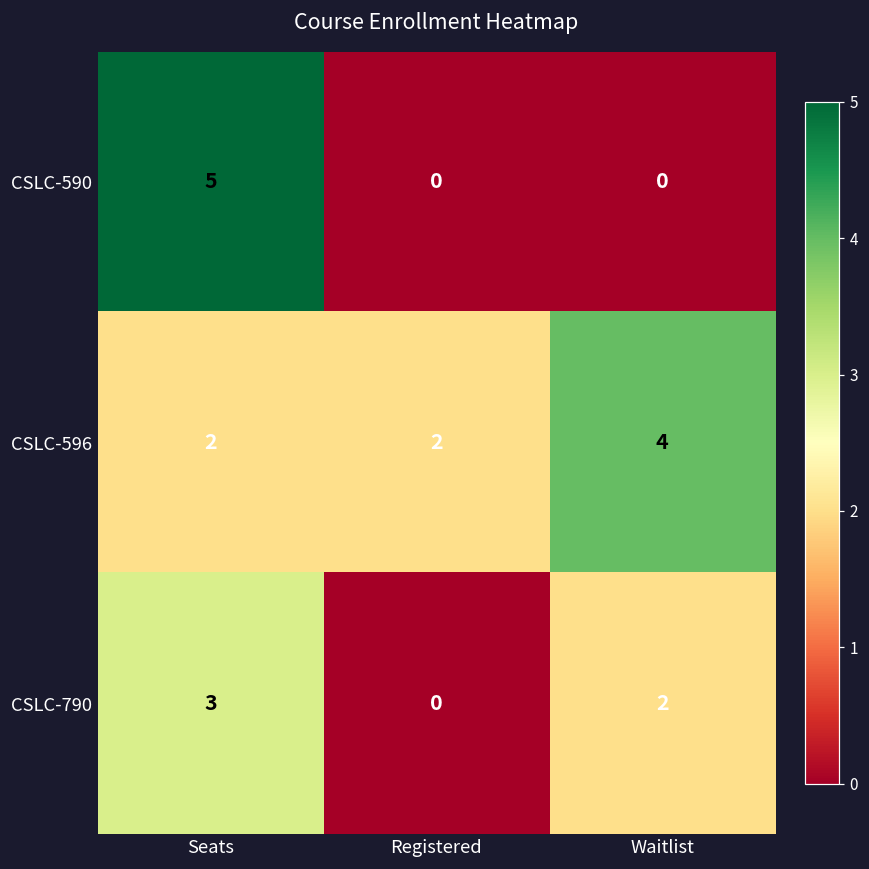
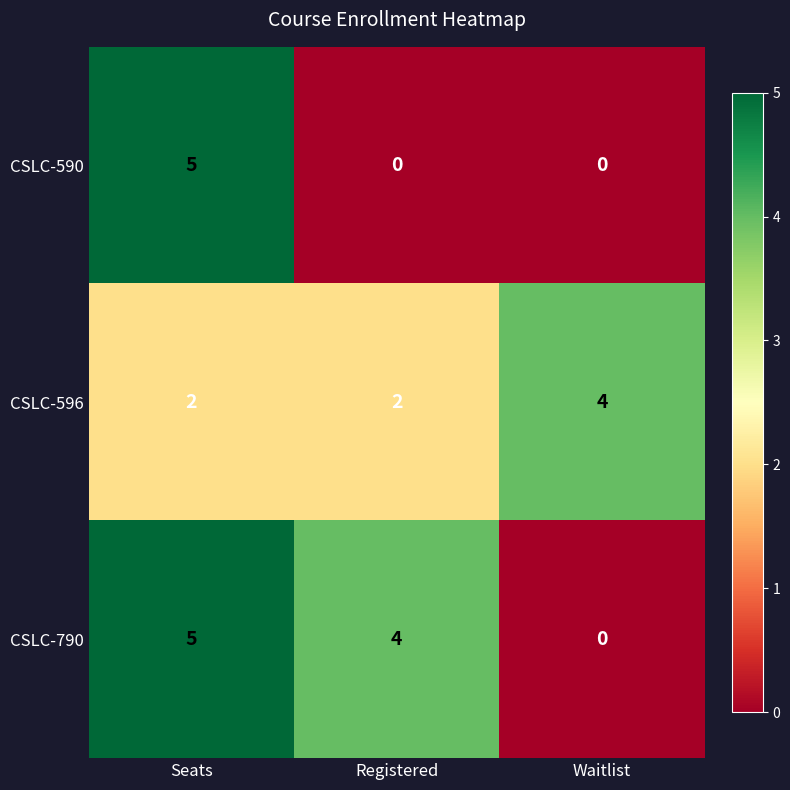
CSLC-790, Seats: 3 -> 5
CSLC-790, Registered: 0 -> 4
CSLC-790, Waitlist: 2 -> 0
